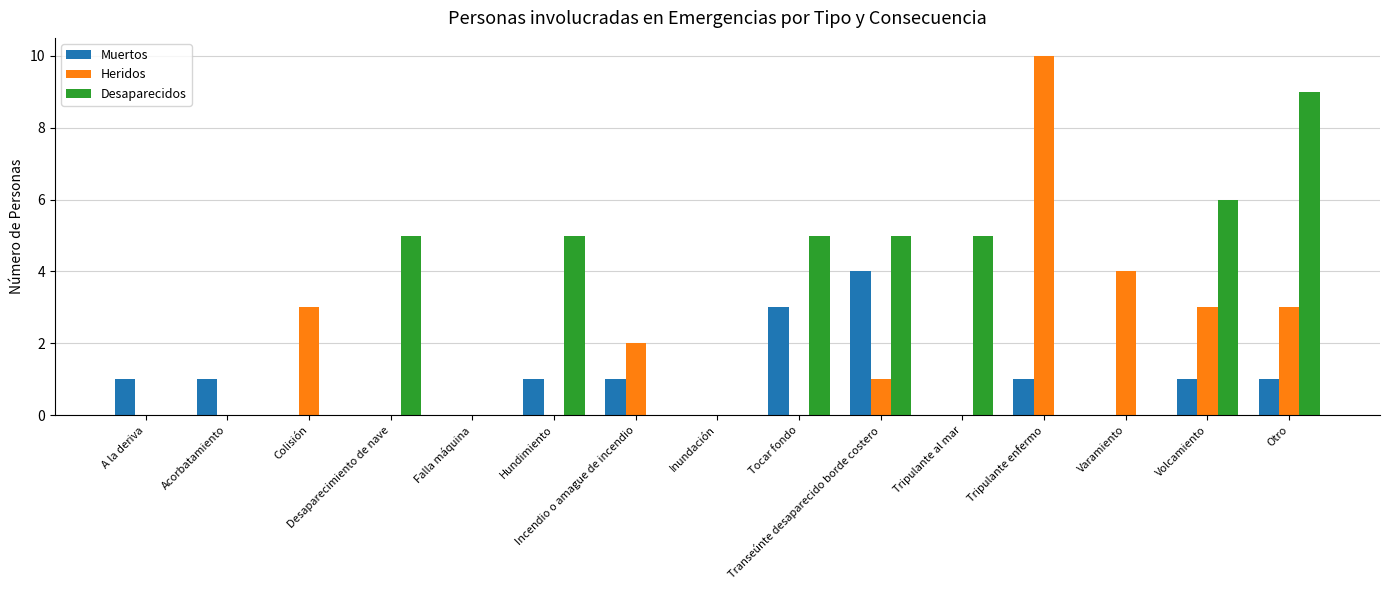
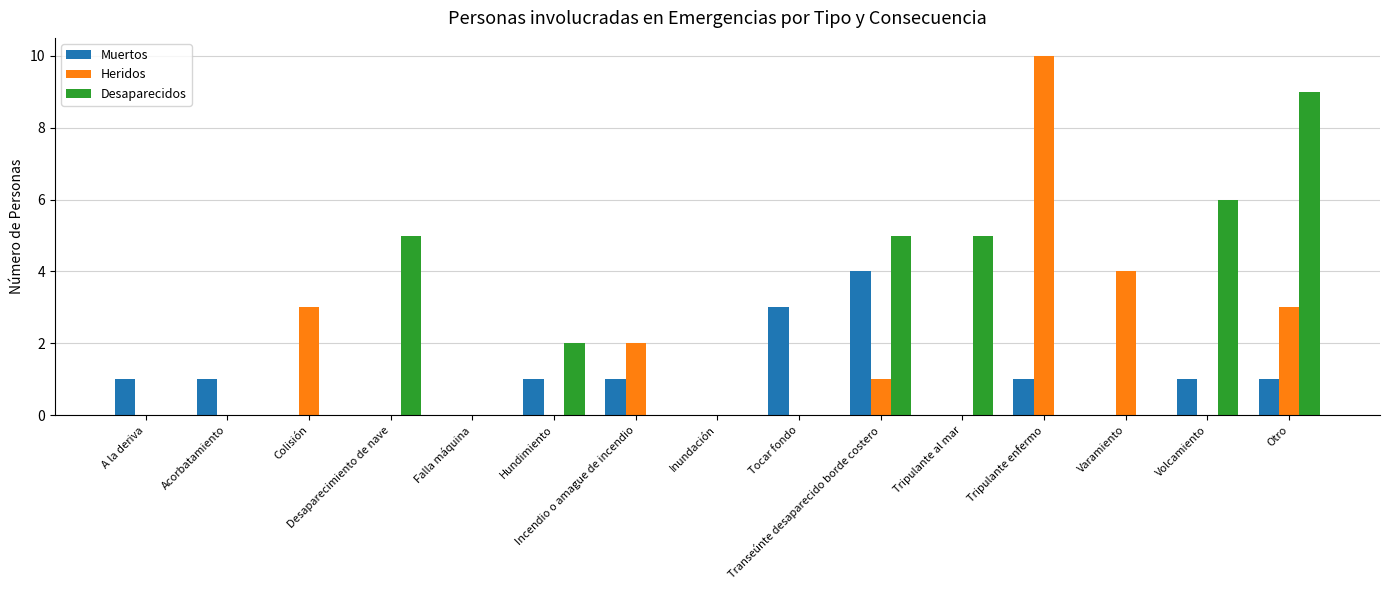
Desaparecidos, Hundimiento: 5 -> 2
Desaparecidos, Tocar fondo: 5 -> 0
Heridos, Volcamiento: 3 -> 0
